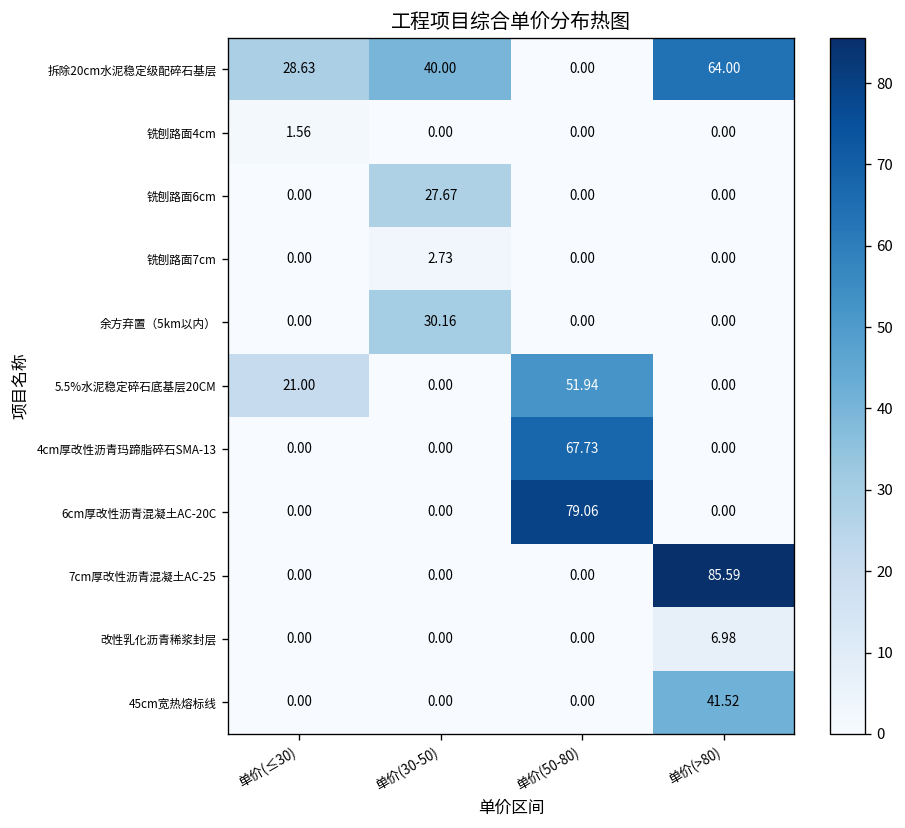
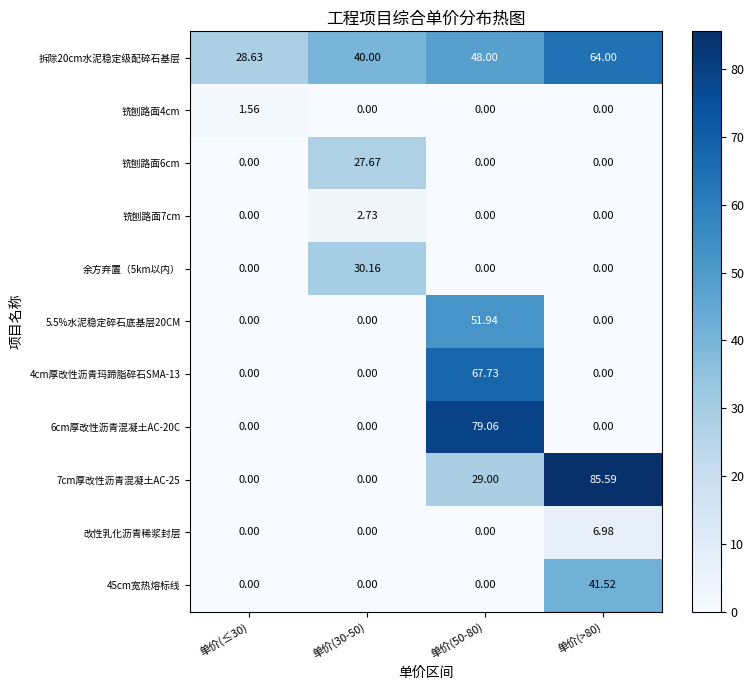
拆除20cm水泥稳定级配碎石基层, 单价(50-80): 0.00 -> 48.00
5.5%水泥稳定碎石底基层20CM, 单价(≤30): 21.00 -> 0.00
7cm厚改性沥青混凝土AC-25, 单价(50-80): 0.00 -> 29.00
